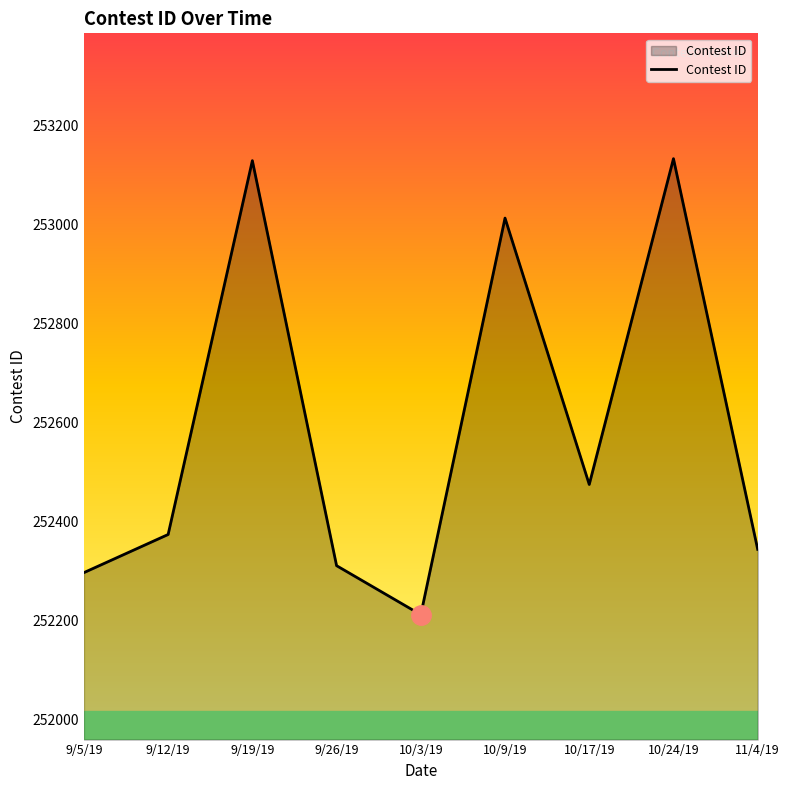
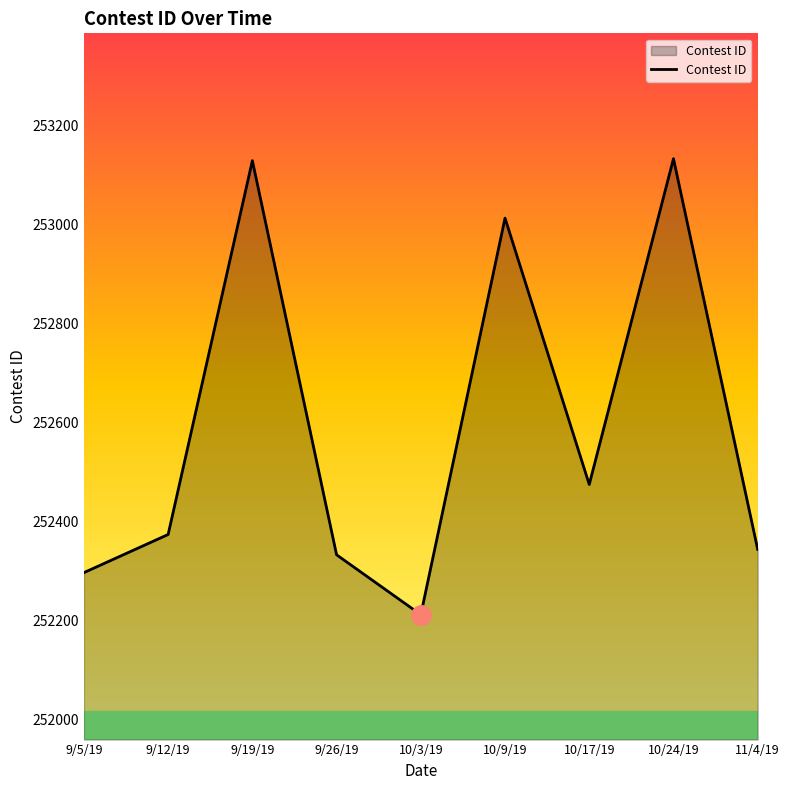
Contest ID, 9/26/19: 252310 -> 252330
